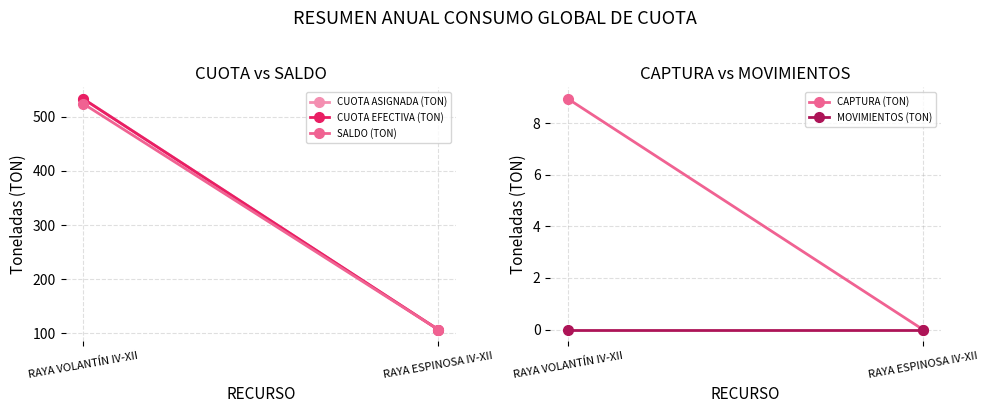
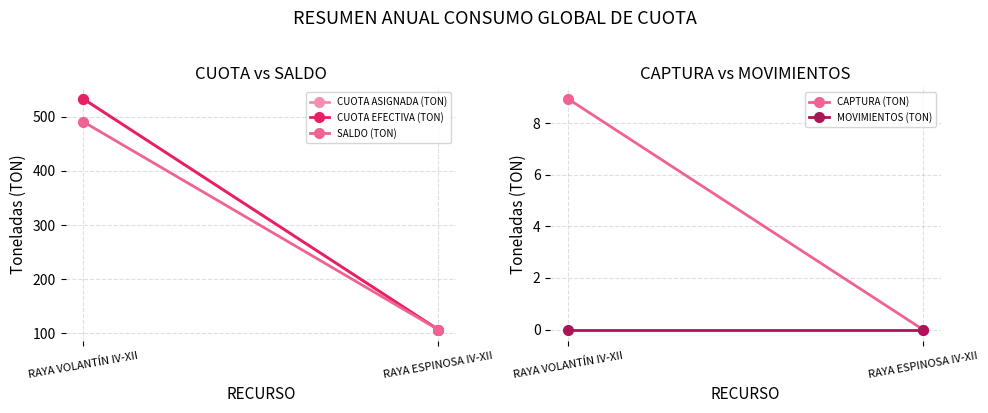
CUOTA vs SALDO, SALDO (TON), RAYA VOLANTÍN IV-XII: 520 -> 490
